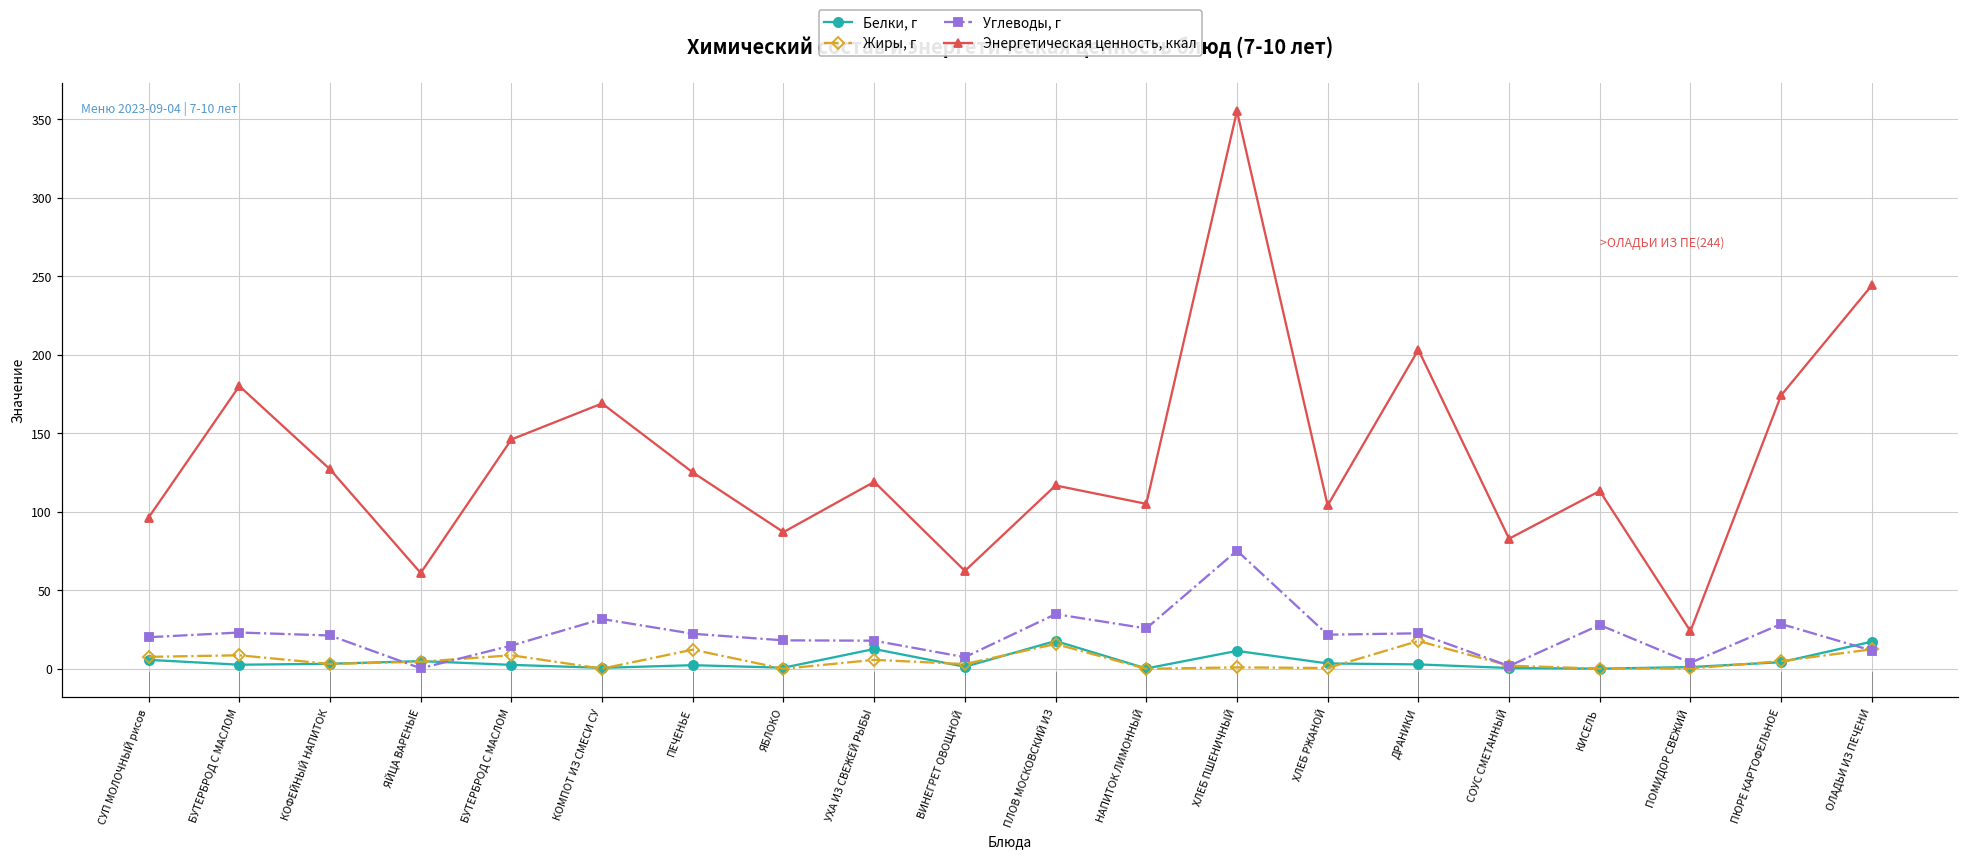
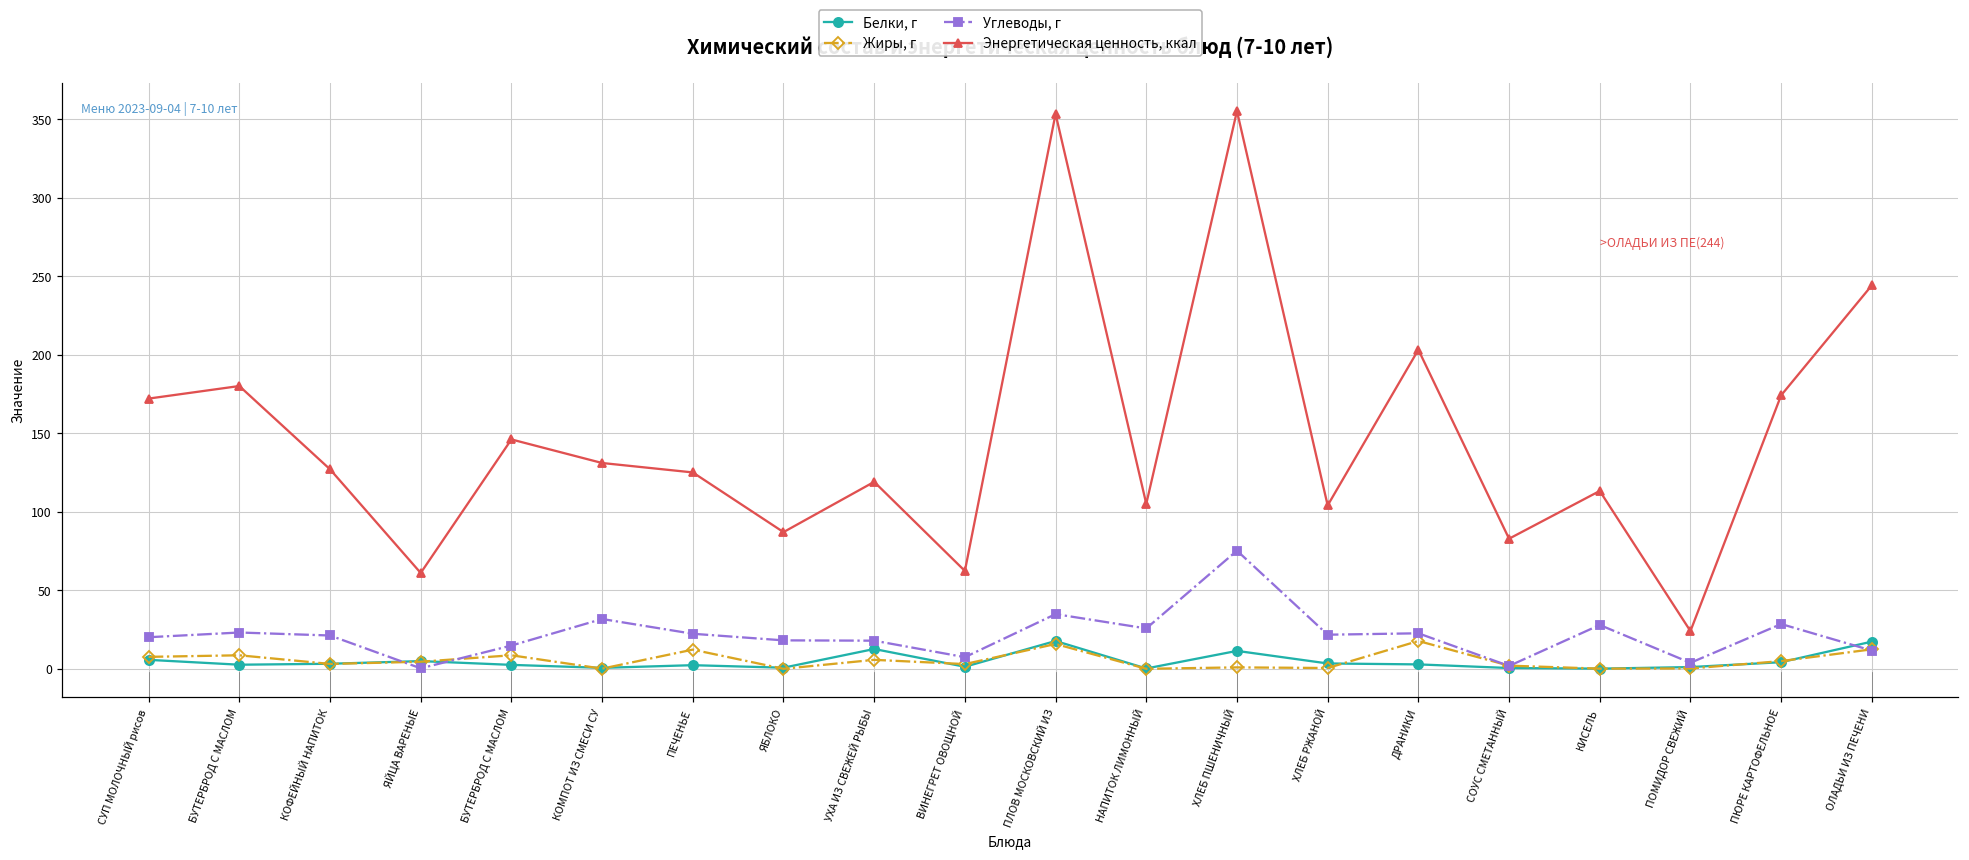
Энергетическая ценность, ккал, СУП МОЛОЧНЫЙ рисов: 96 -> 172
Энергетическая ценность, ккал, КОМПОТ ИЗ СМЕСИ СУ: 169 -> 131
Энергетическая ценность, ккал, ПЛОВ МОСКОВСКИЙ ИЗ: 117 -> 353
